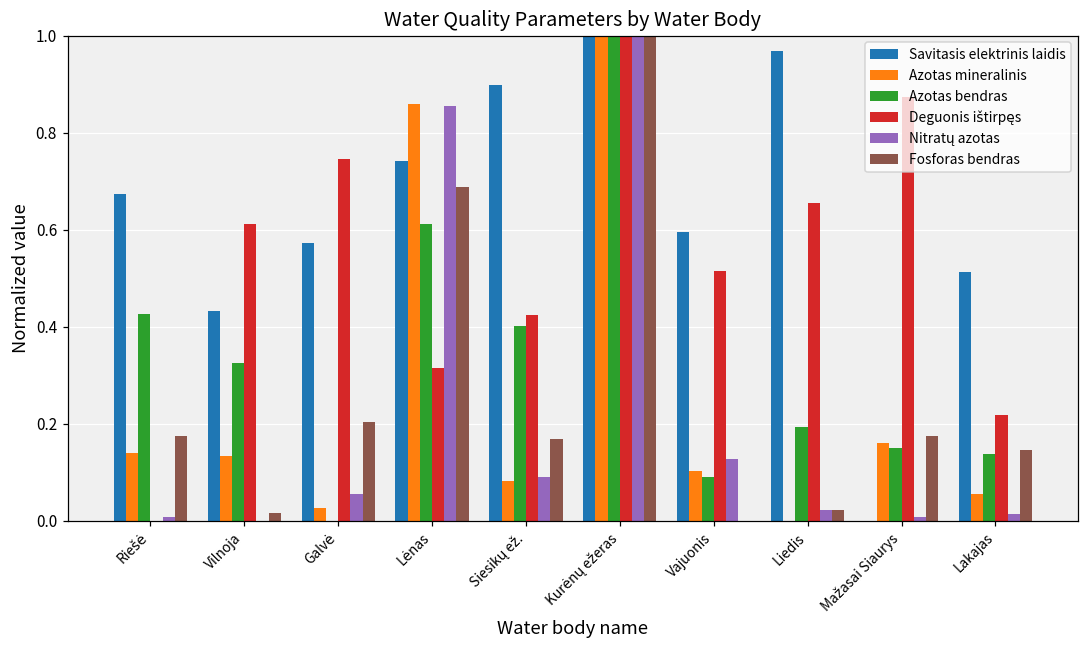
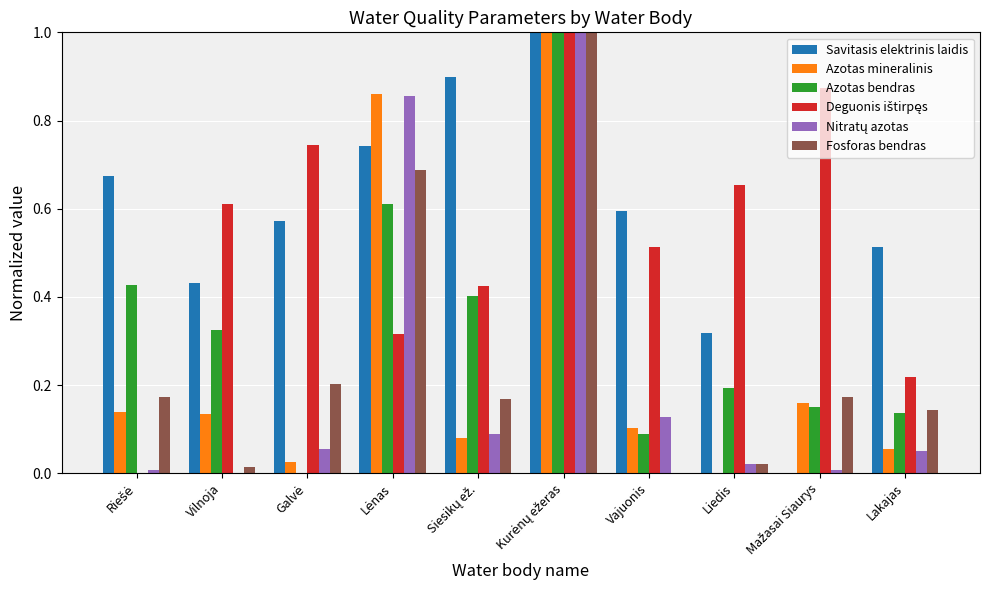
Savitasis elektrinis laidis, Liedis: 0.97 -> 0.32
Nitratų azotas, Lakajas: 0.01 -> 0.05
